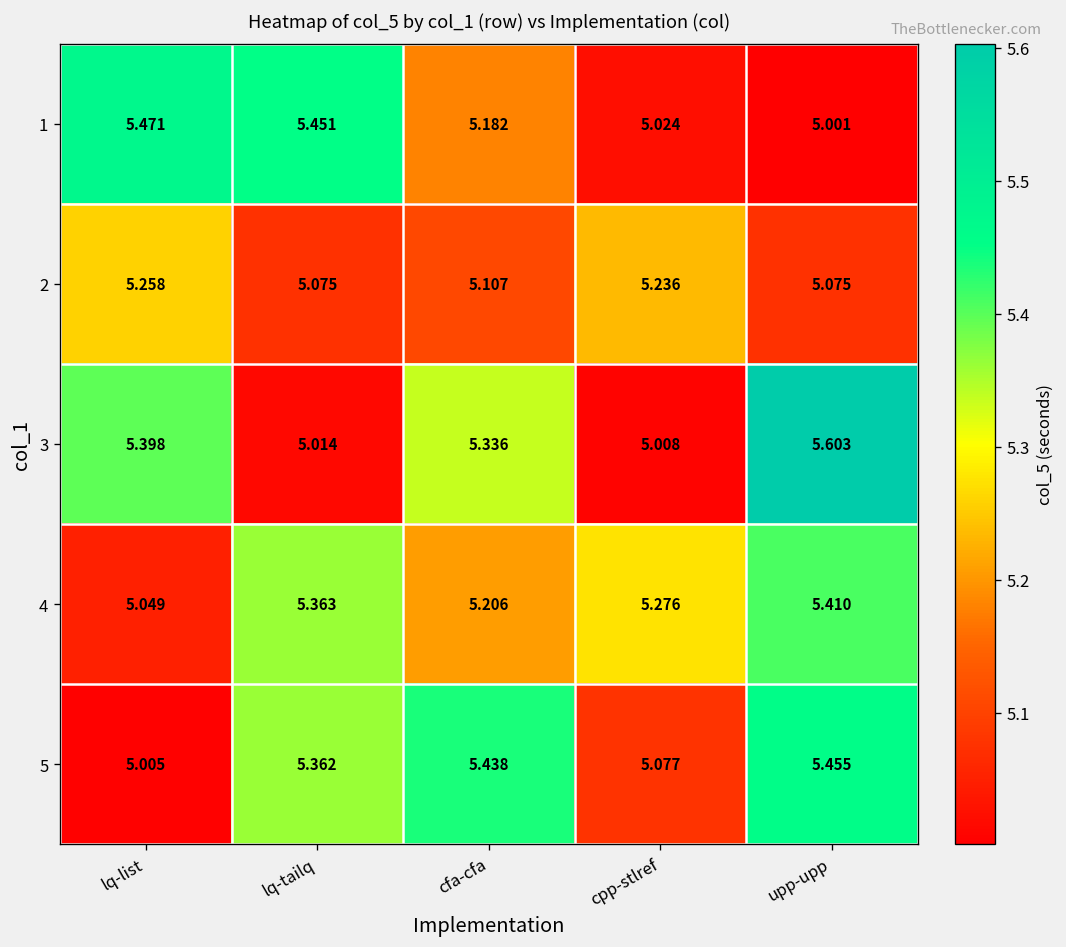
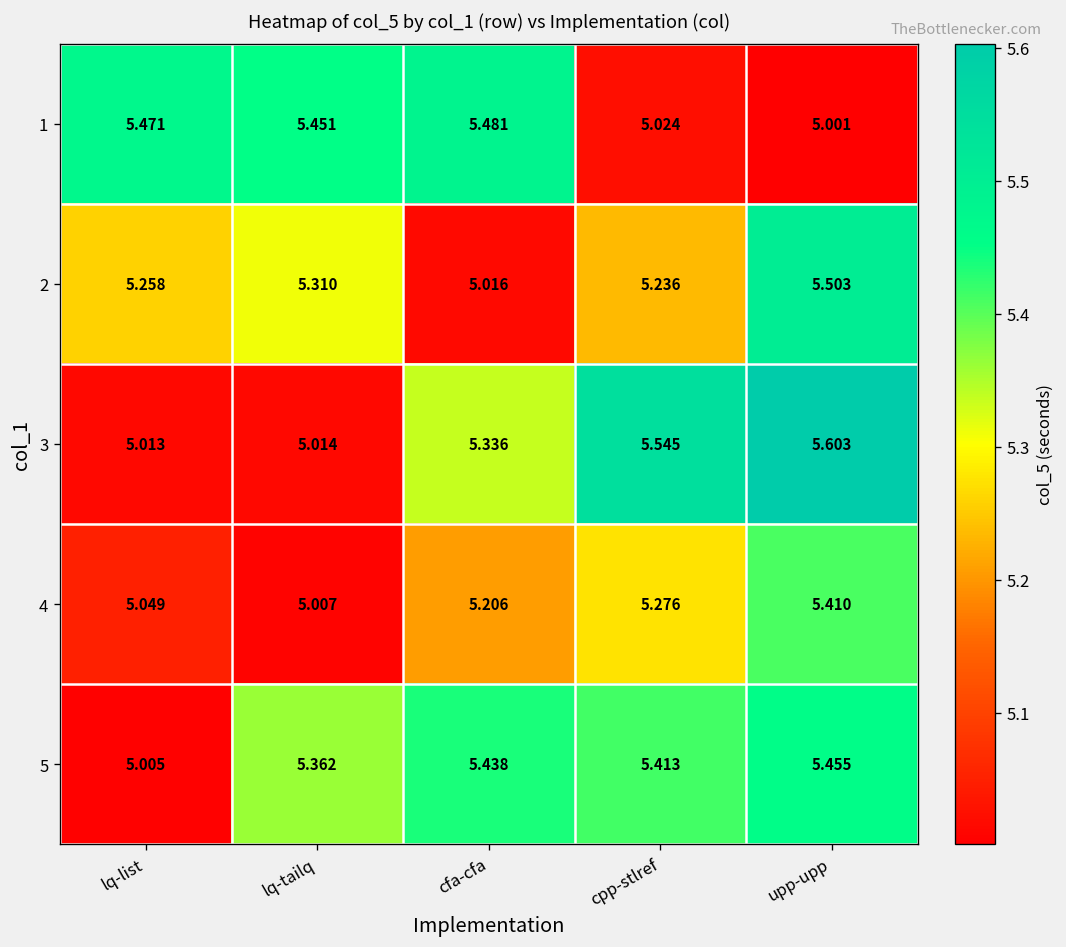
1, cfa-cfa: 5.182 -> 5.481
2, lq-tailq: 5.075 -> 5.310
2, cfa-cfa: 5.107 -> 5.016
2, upp-upp: 5.075 -> 5.503
3, lq-list: 5.398 -> 5.013
3, cpp-stlref: 5.008 -> 5.545
4, lq-tailq: 5.363 -> 5.007
5, cpp-stlref: 5.077 -> 5.413
